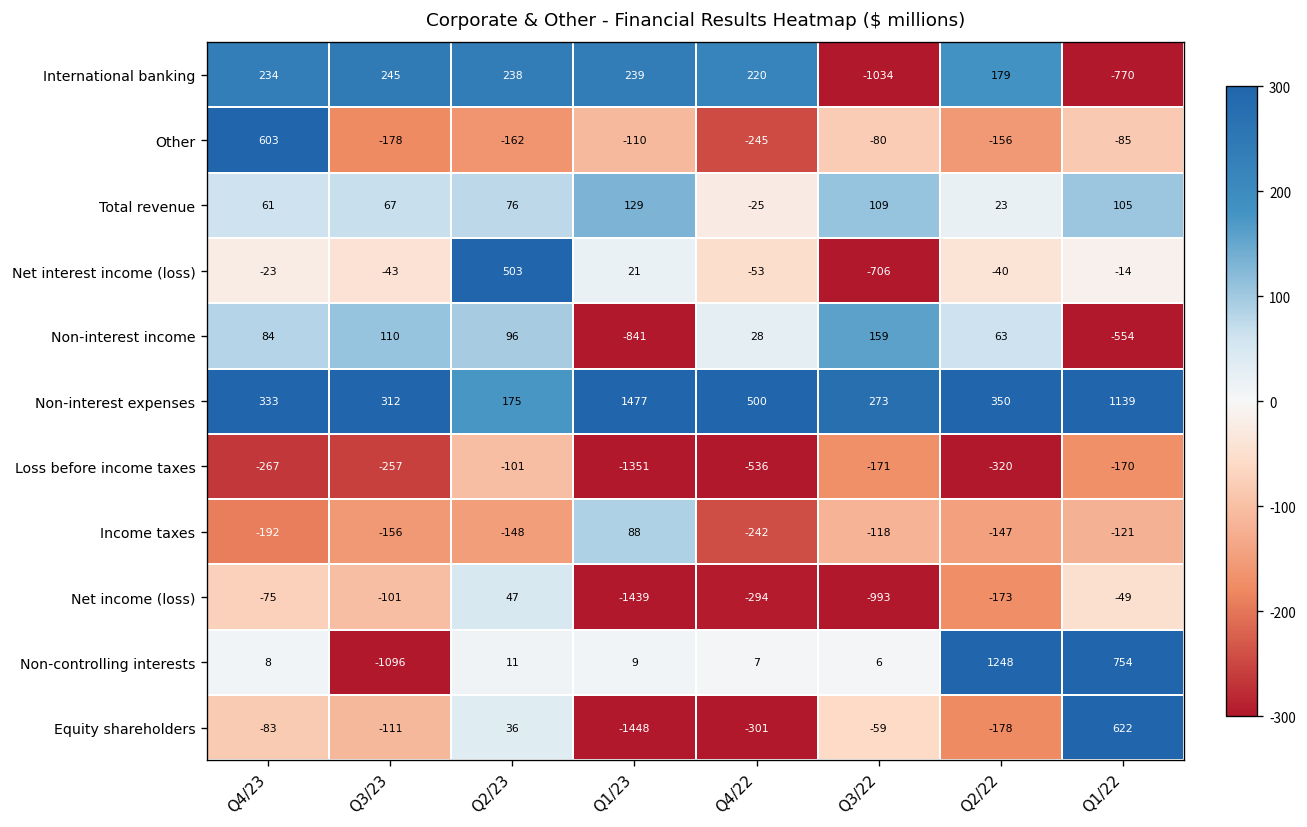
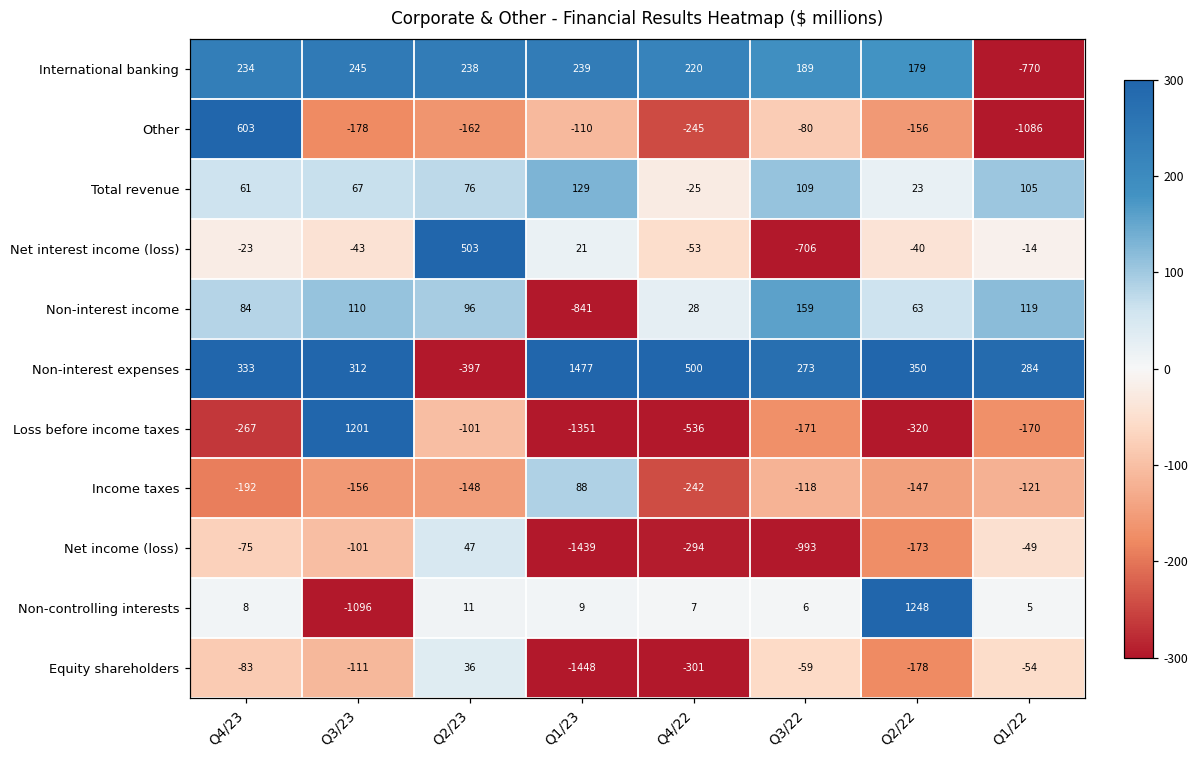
International banking, Q3/22: -1034 -> 189
Other, Q1/22: -85 -> -1086
Non-interest income, Q1/22: -554 -> 119
Non-interest expenses, Q2/23: 175 -> -397
Non-interest expenses, Q1/22: 1139 -> 284
Loss before income taxes, Q3/23: -257 -> 1201
Non-controlling interests, Q1/22: 754 -> 5
Equity shareholders, Q1/22: 622 -> -54
